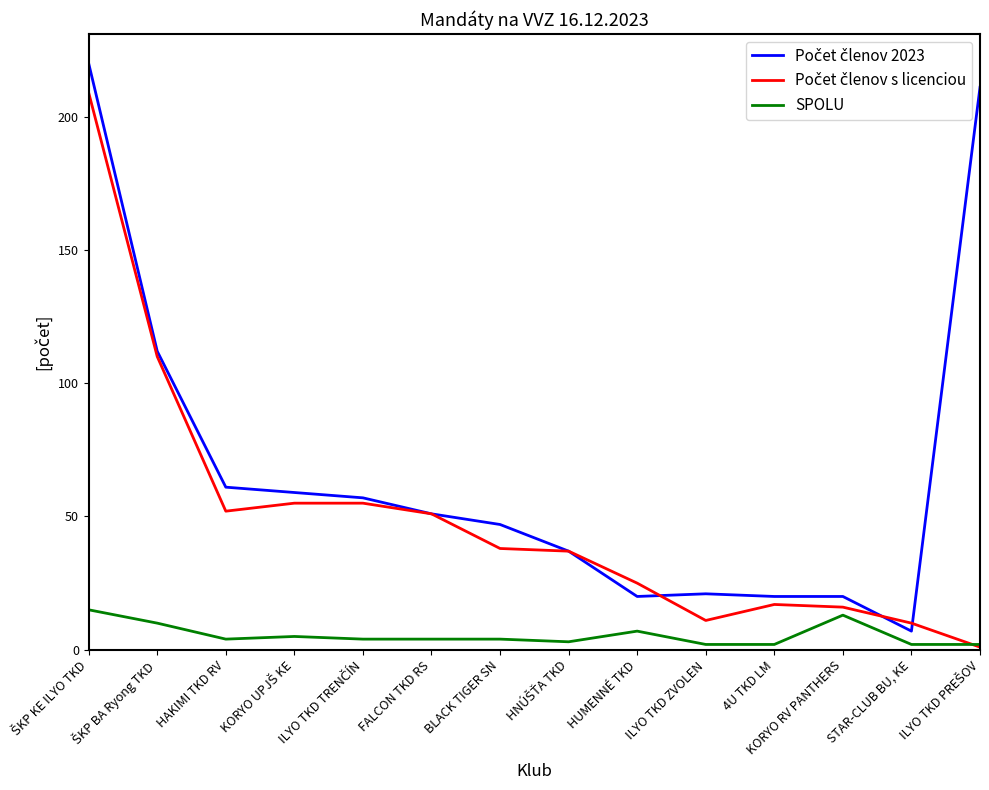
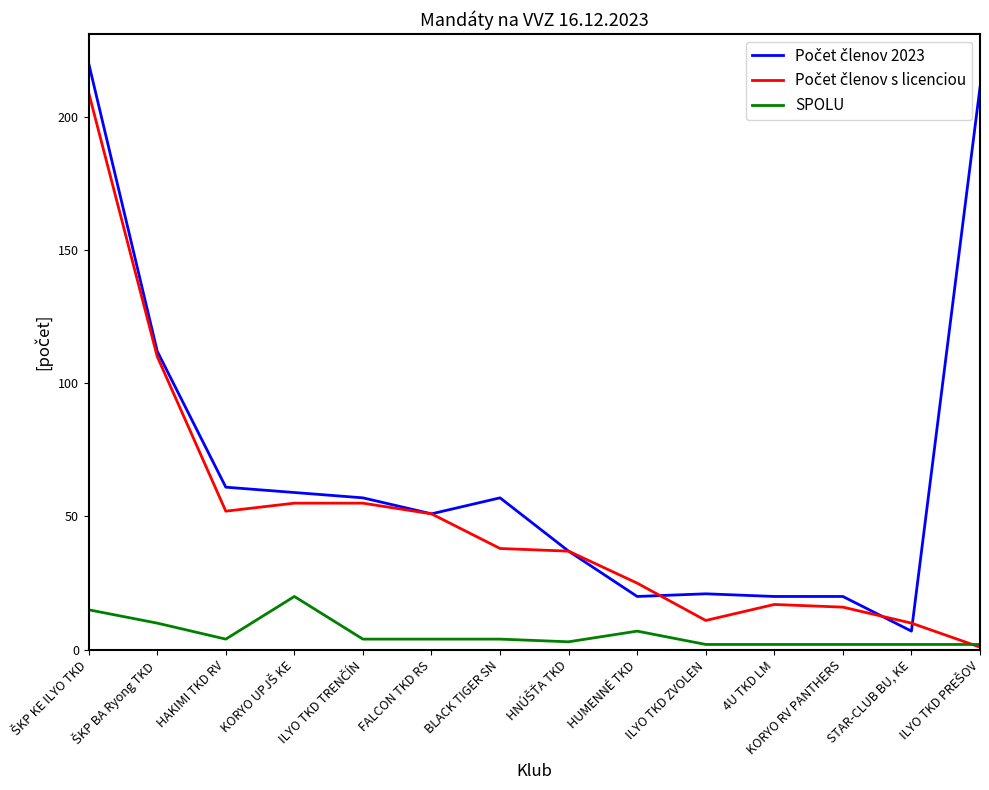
SPOLU, KORYO UPJŠ KE: 5 -> 20
Počet členov 2023, BLACK TIGER SN: 47 -> 57
SPOLU, KORYO RV PANTHERS: 13 -> 2
